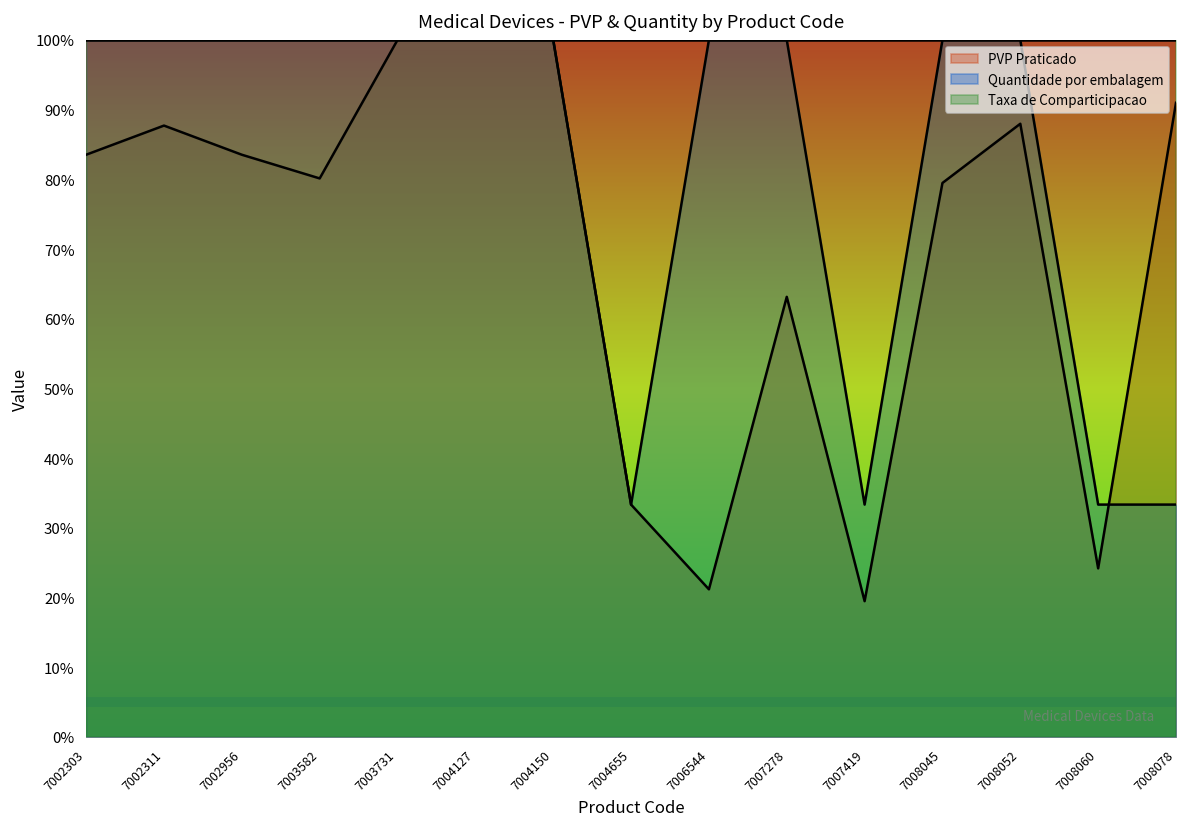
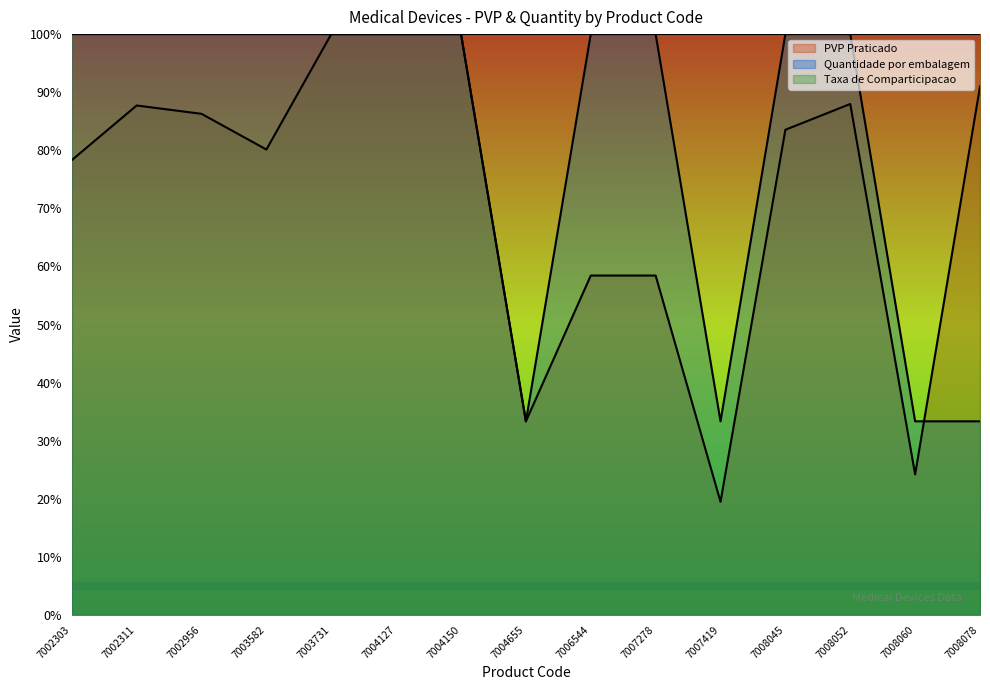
PVP Praticado, 7002303: 84% -> 78%
PVP Praticado, 7002956: 84% -> 86%
PVP Praticado, 7006544: 21% -> 58%
PVP Praticado, 7007278: 63% -> 58%
PVP Praticado, 7008045: 79% -> 84%
